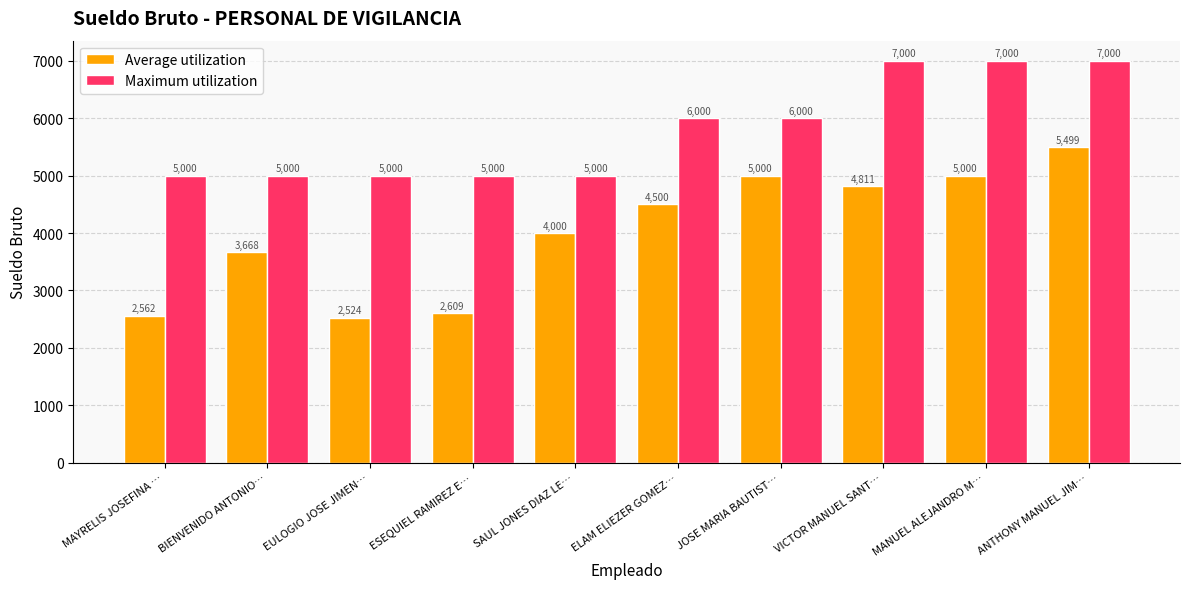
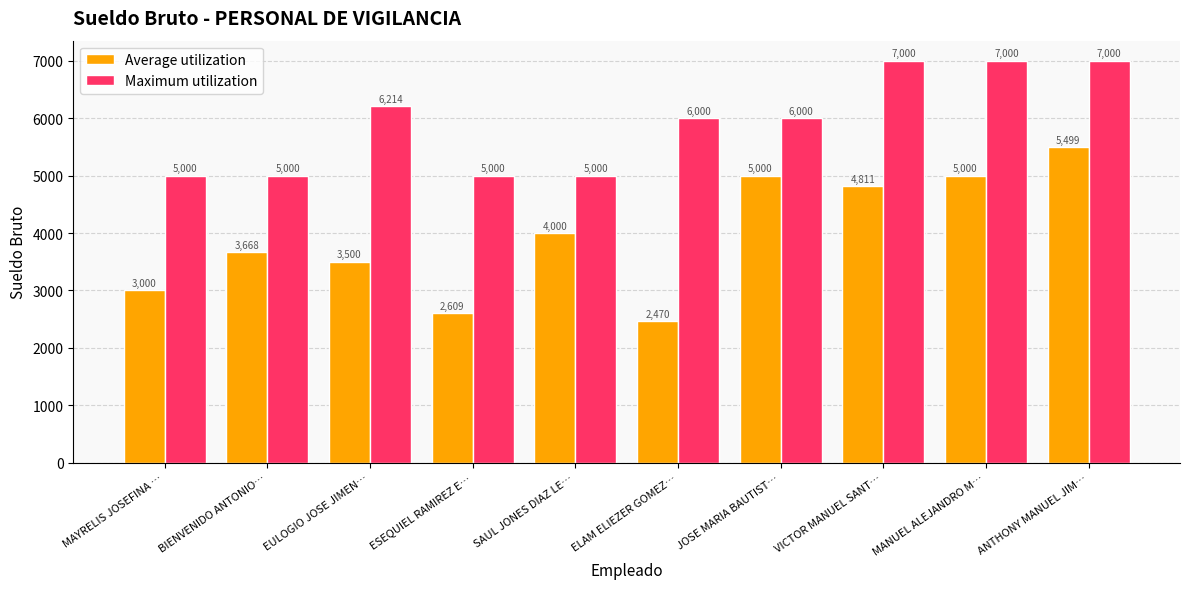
Average utilization, MAYRELIS JOSEFINA …: 2,562 -> 3,000
Average utilization, EULOGIO JOSE JIMEN…: 2,524 -> 3,500
Maximum utilization, EULOGIO JOSE JIMEN…: 5,000 -> 6,214
Average utilization, ELAM ELIEZER GOMEZ…: 4,500 -> 2,470
